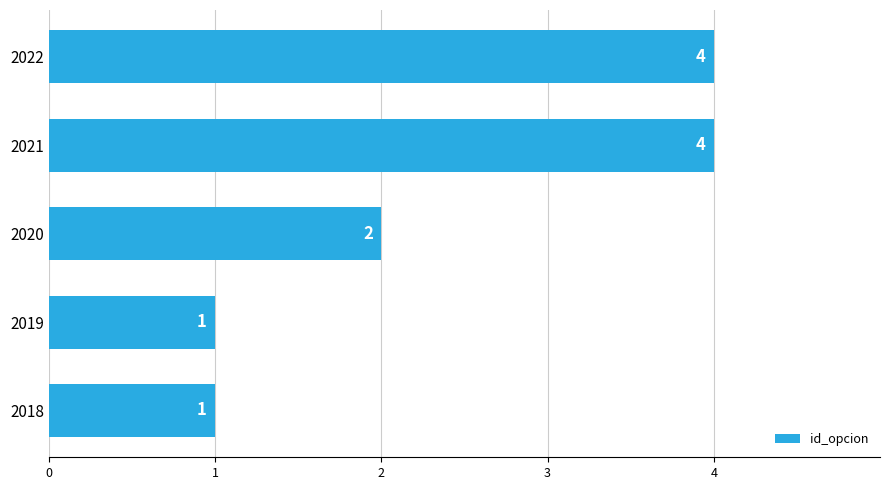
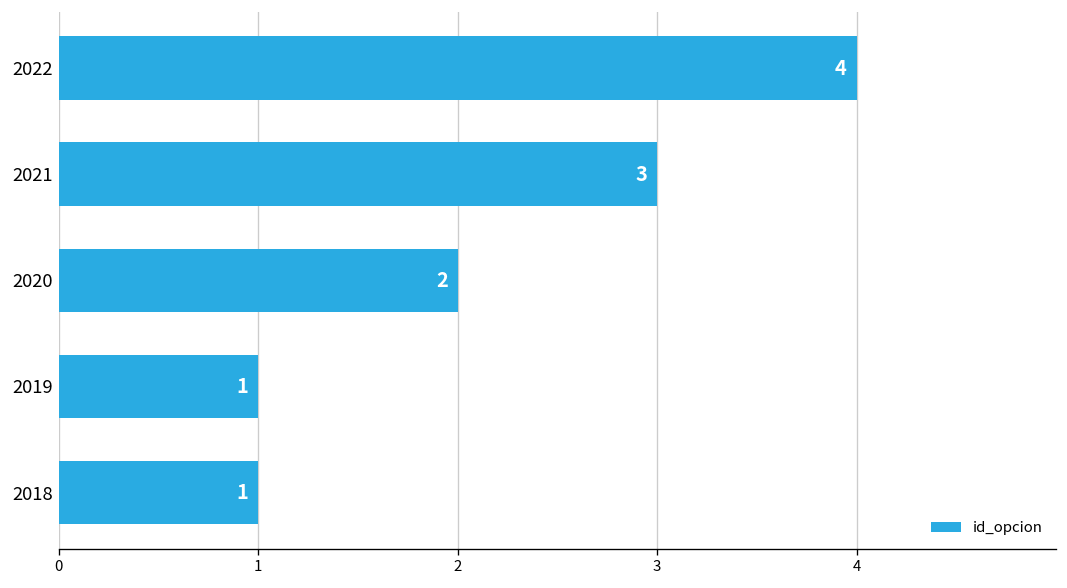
2021: 4 -> 3
